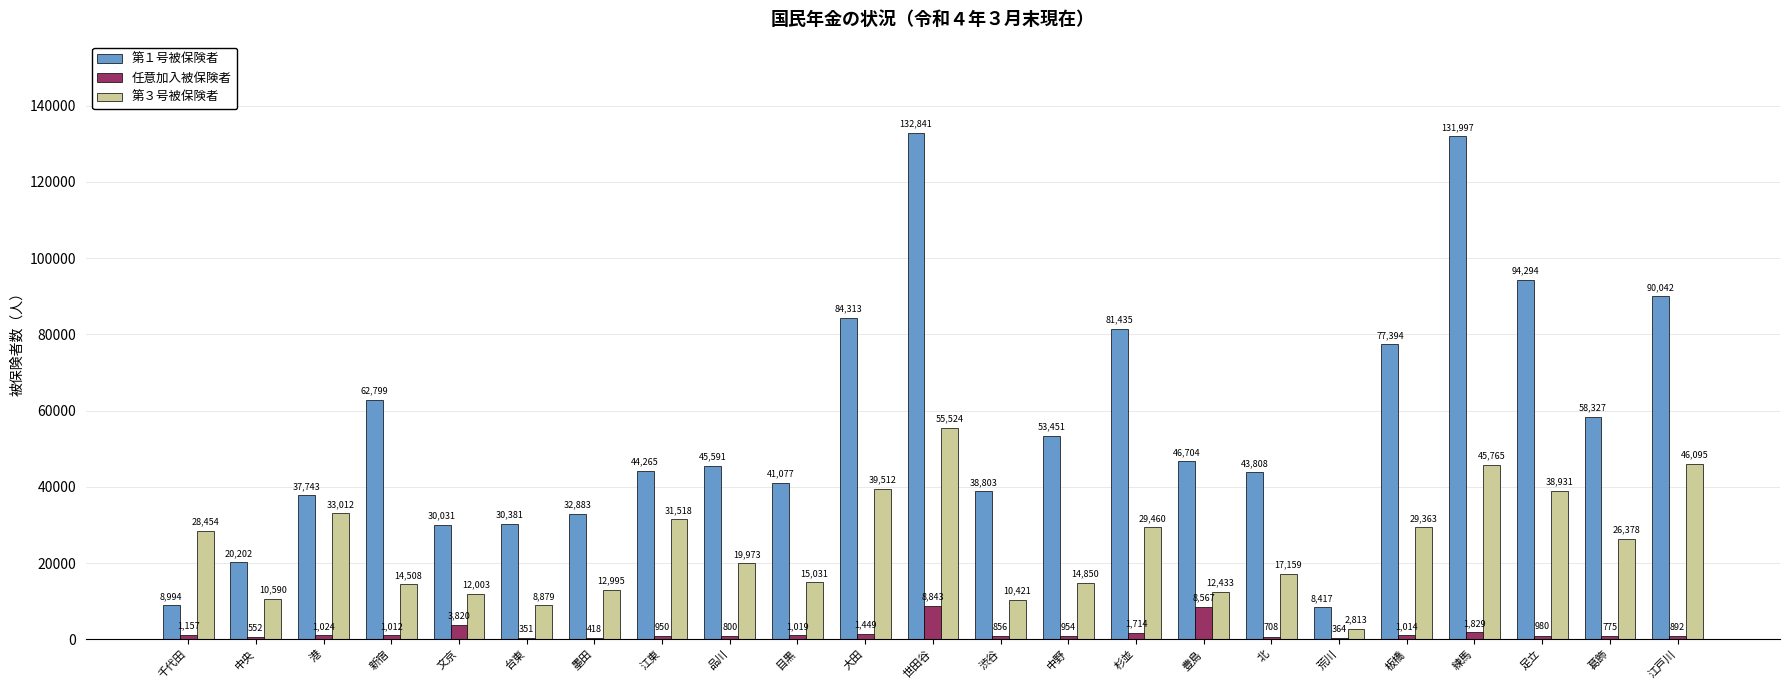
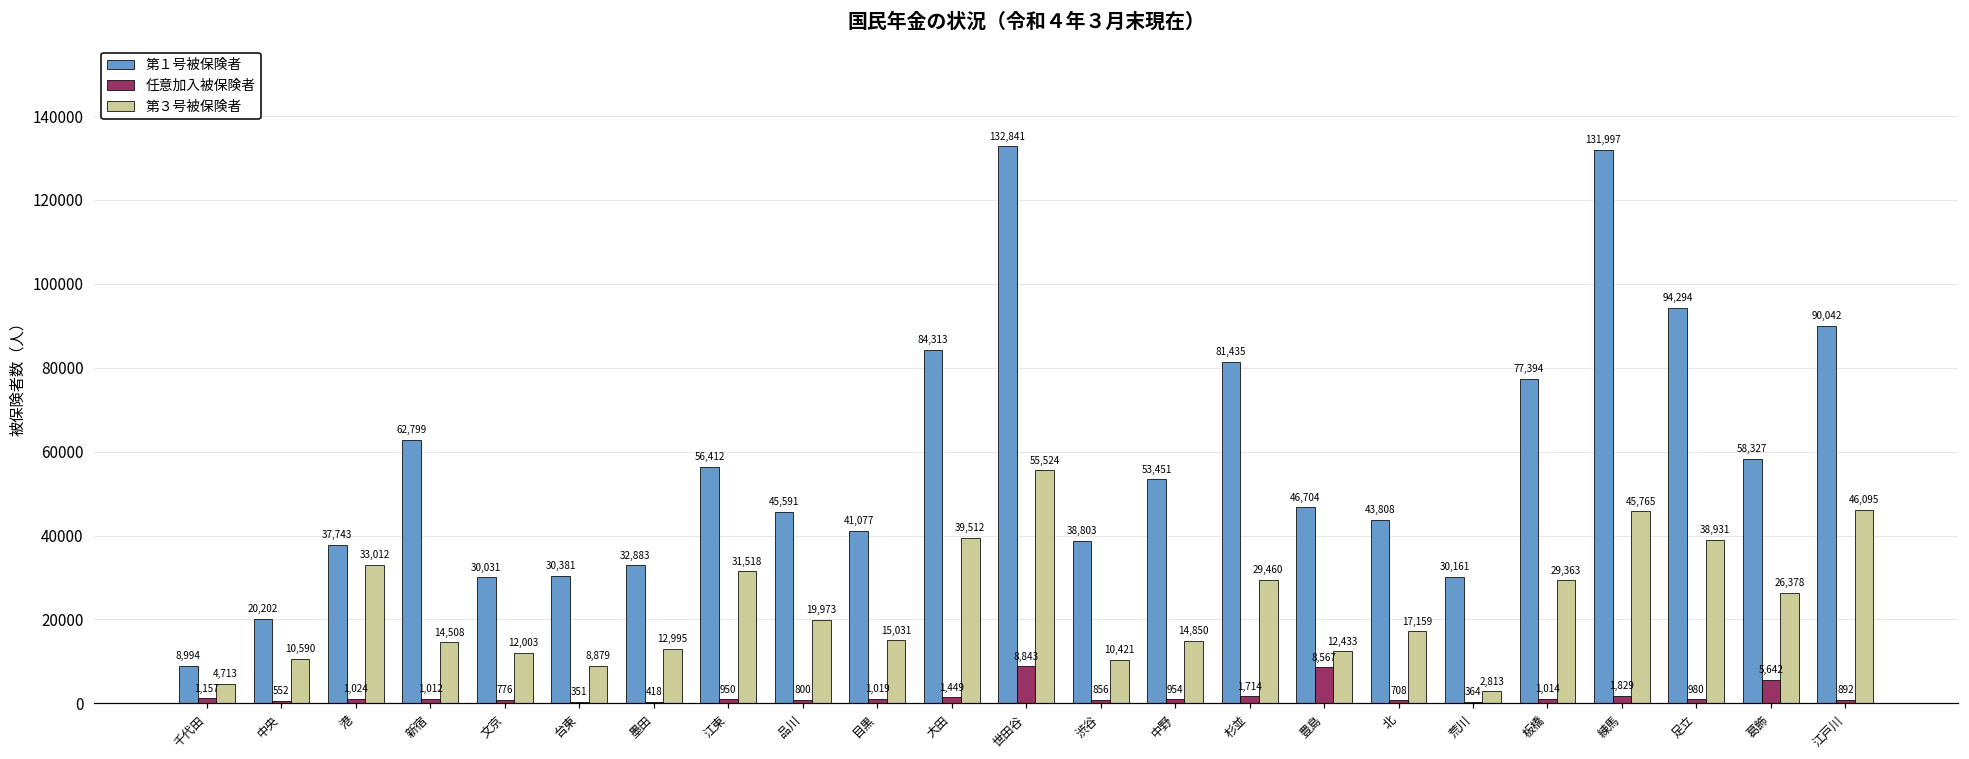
第３号被保険者, 千代田: 28,454 -> 4,713
任意加入被保険者, 文京: 3,820 -> 776
第１号被保険者, 江東: 44,265 -> 56,412
第１号被保険者, 荒川: 8,417 -> 30,161
任意加入被保険者, 葛飾: 775 -> 5,642
